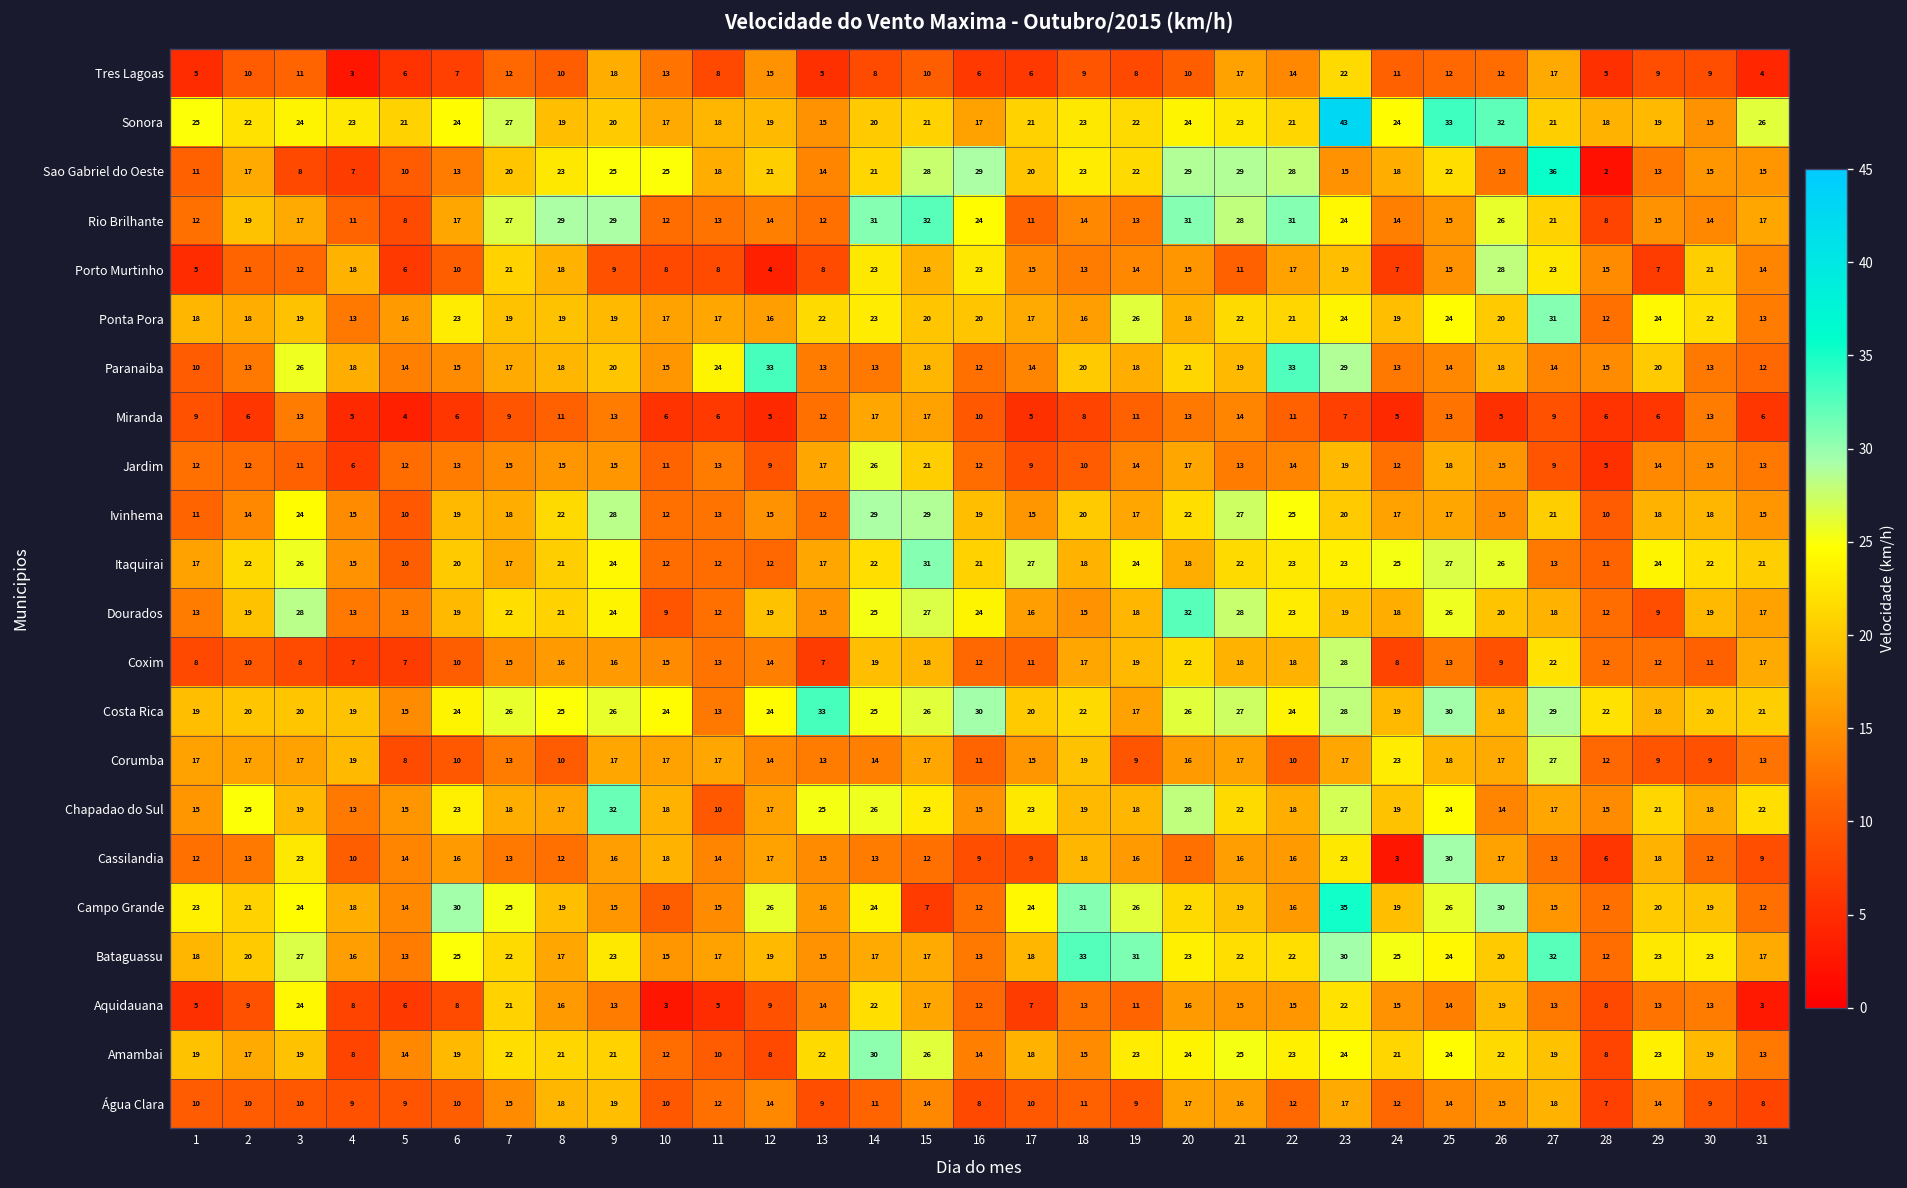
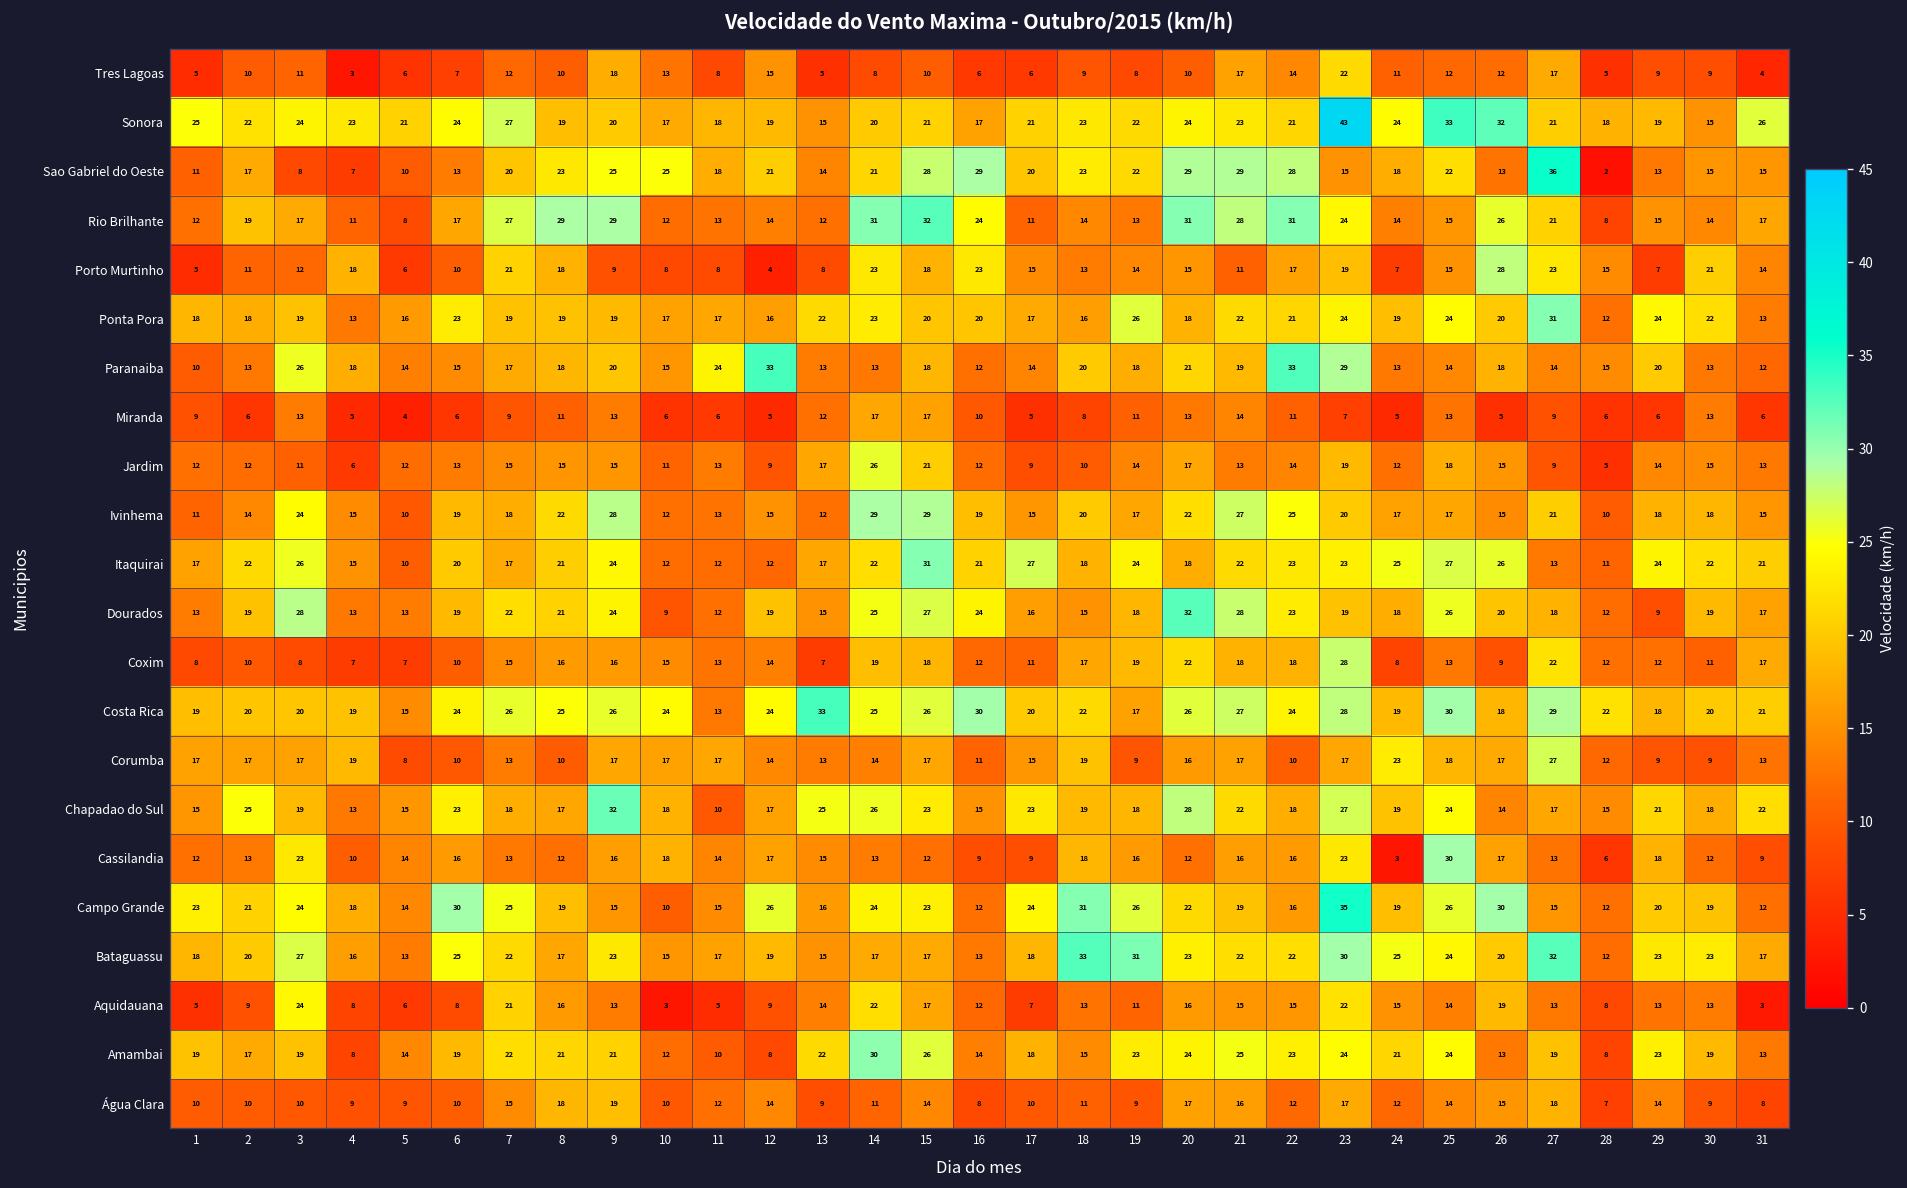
Campo Grande, 15: 7 -> 23
Amambai, 26: 22 -> 13
